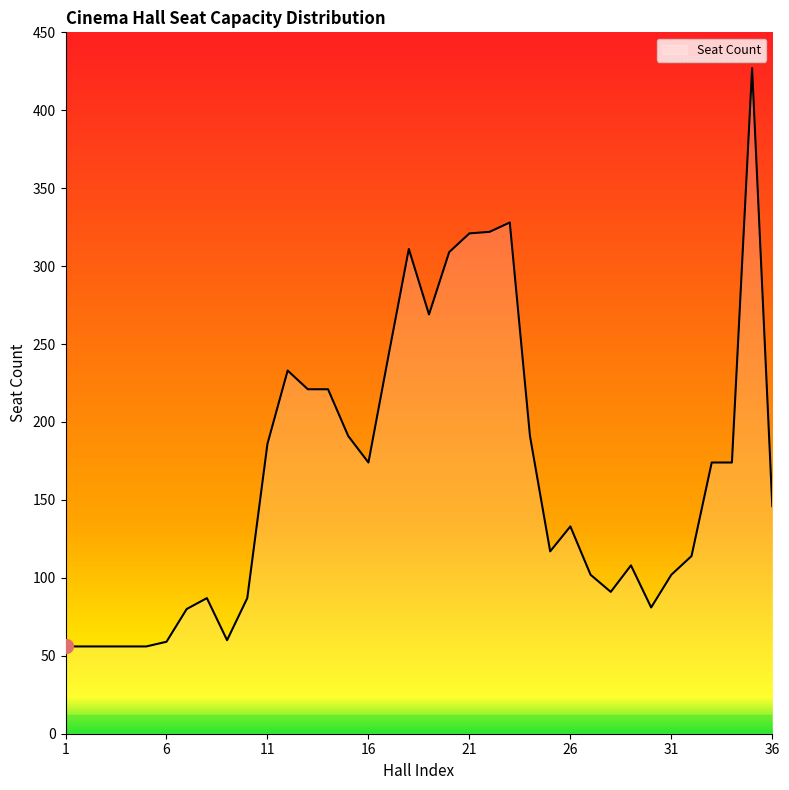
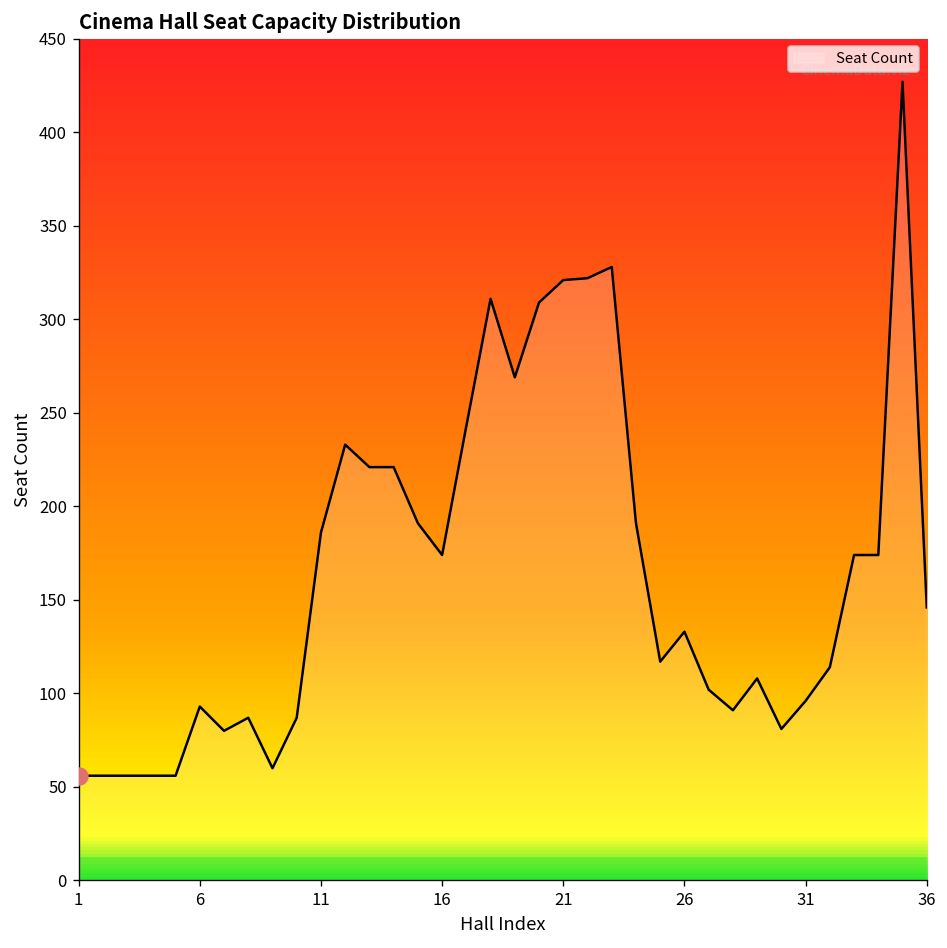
Seat Count, 6: 59 -> 93
Seat Count, 31: 102 -> 96
